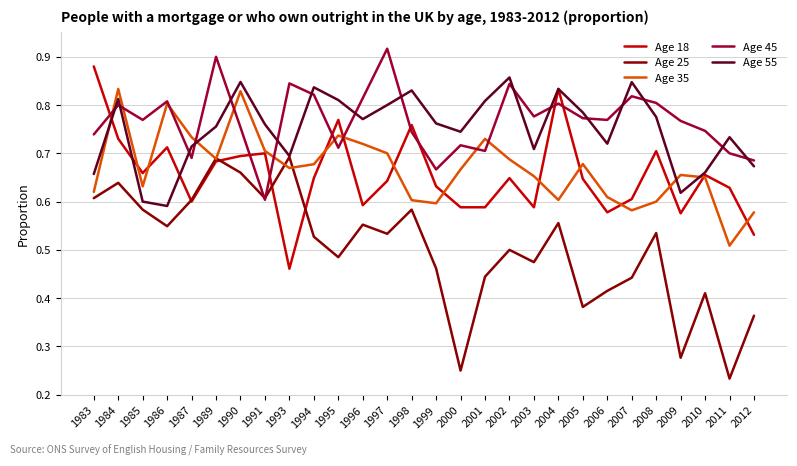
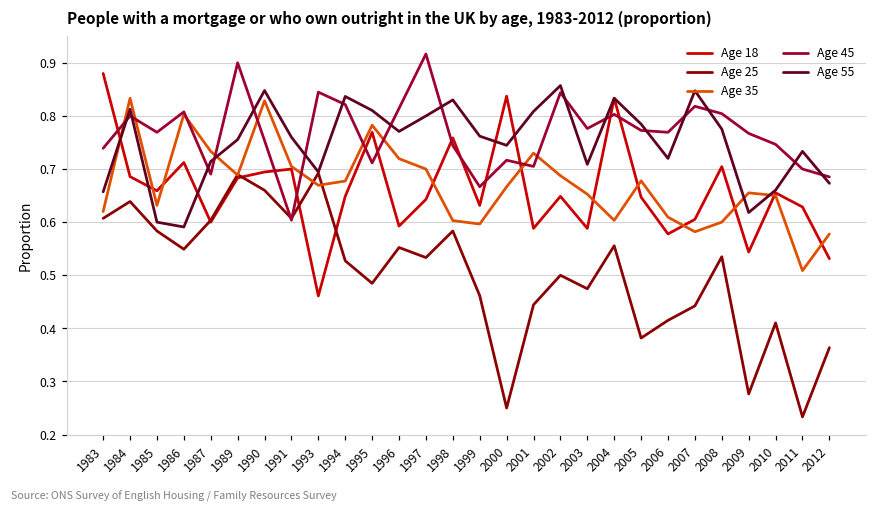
Age 18, 1984: 0.73 -> 0.69
Age 35, 1995: 0.74 -> 0.78
Age 18, 2000: 0.59 -> 0.84
Age 18, 2009: 0.58 -> 0.54
